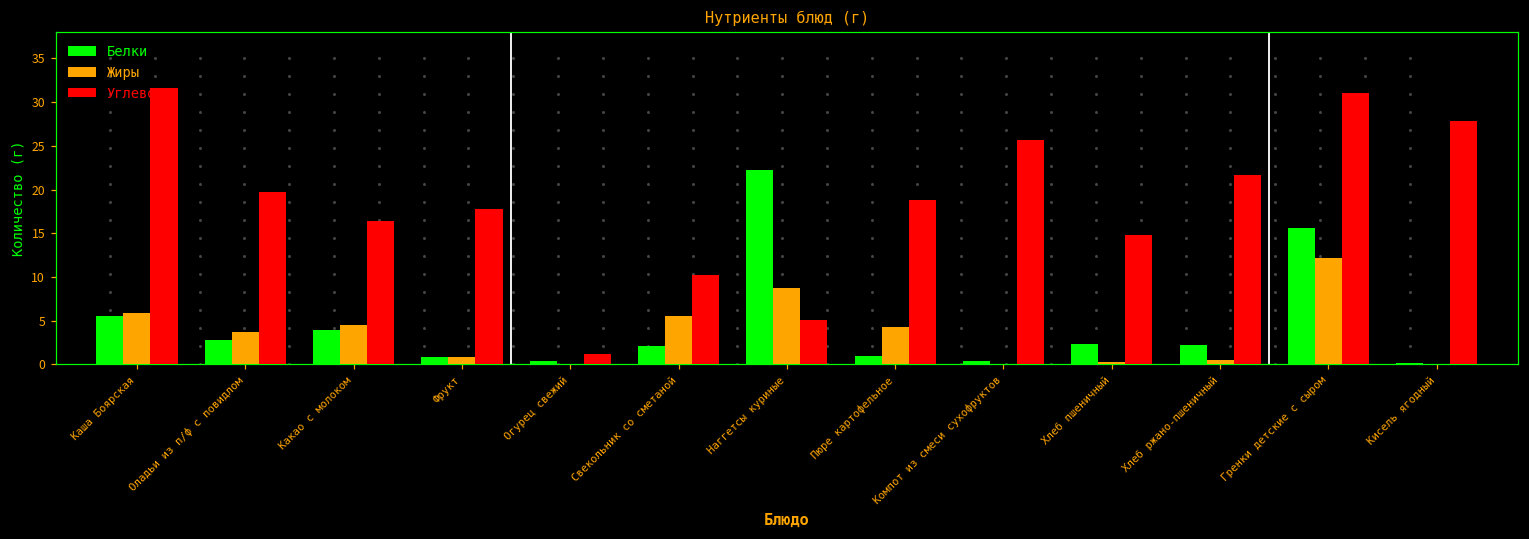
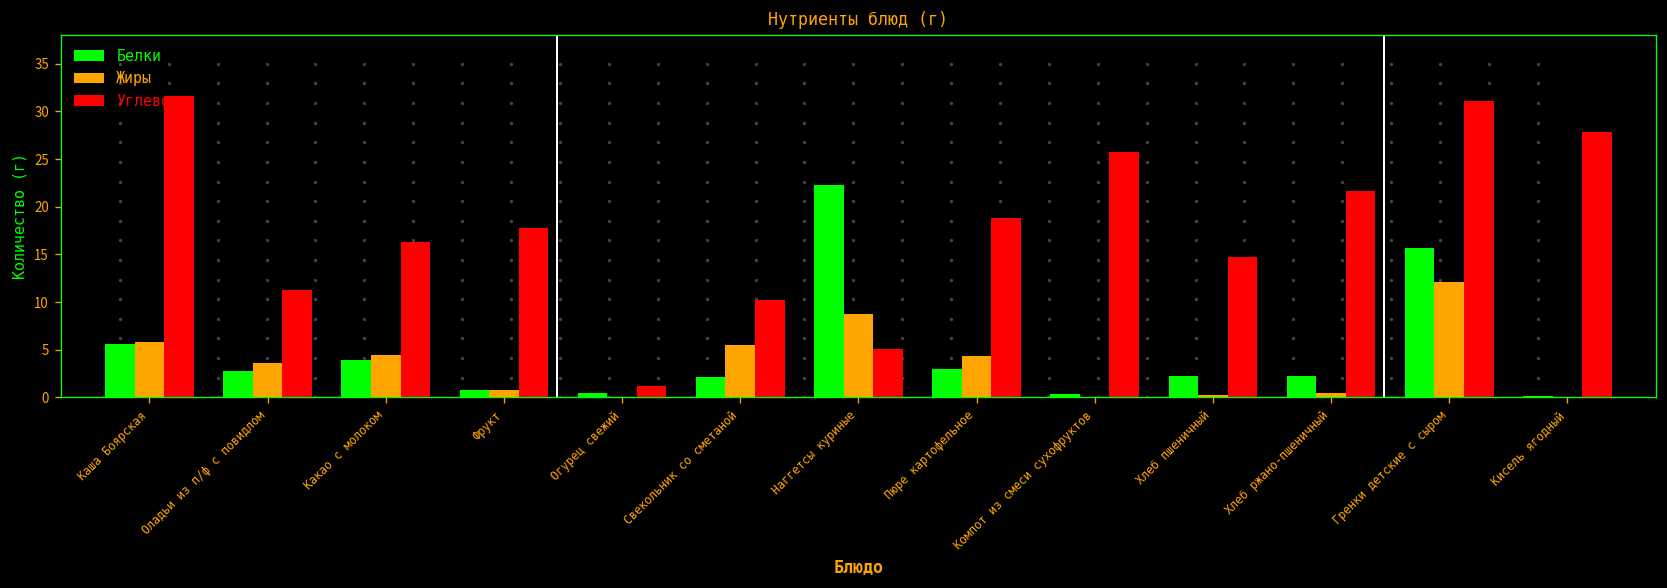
Углеводы, Оладьи из п/ф с повидлом: 20 -> 11
Белки, Пюре картофельное: 1 -> 3
